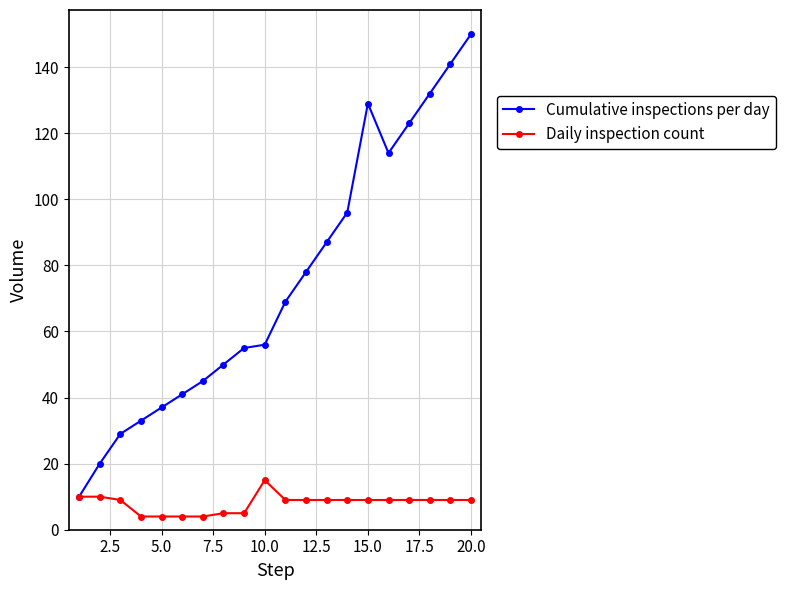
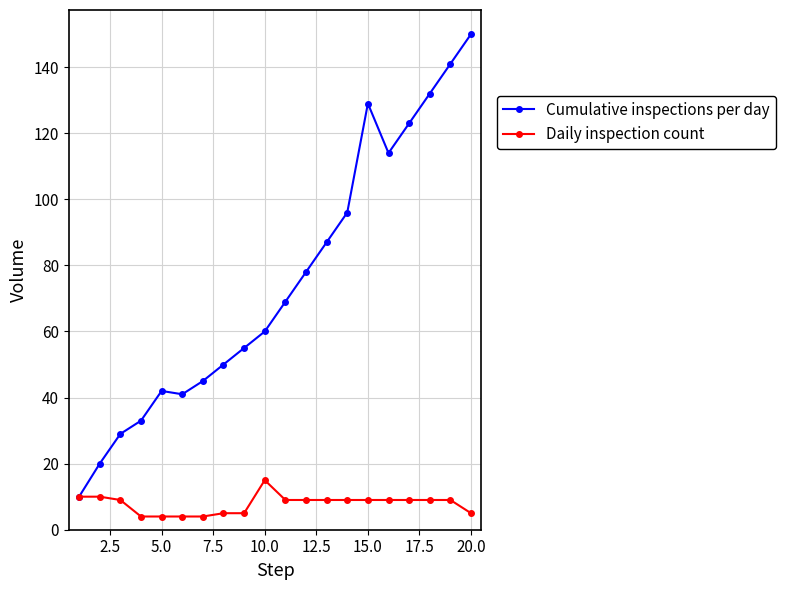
Cumulative inspections per day, 5.0: 37 -> 42
Cumulative inspections per day, 10.0: 56 -> 60
Daily inspection count, 20.0: 9 -> 5
